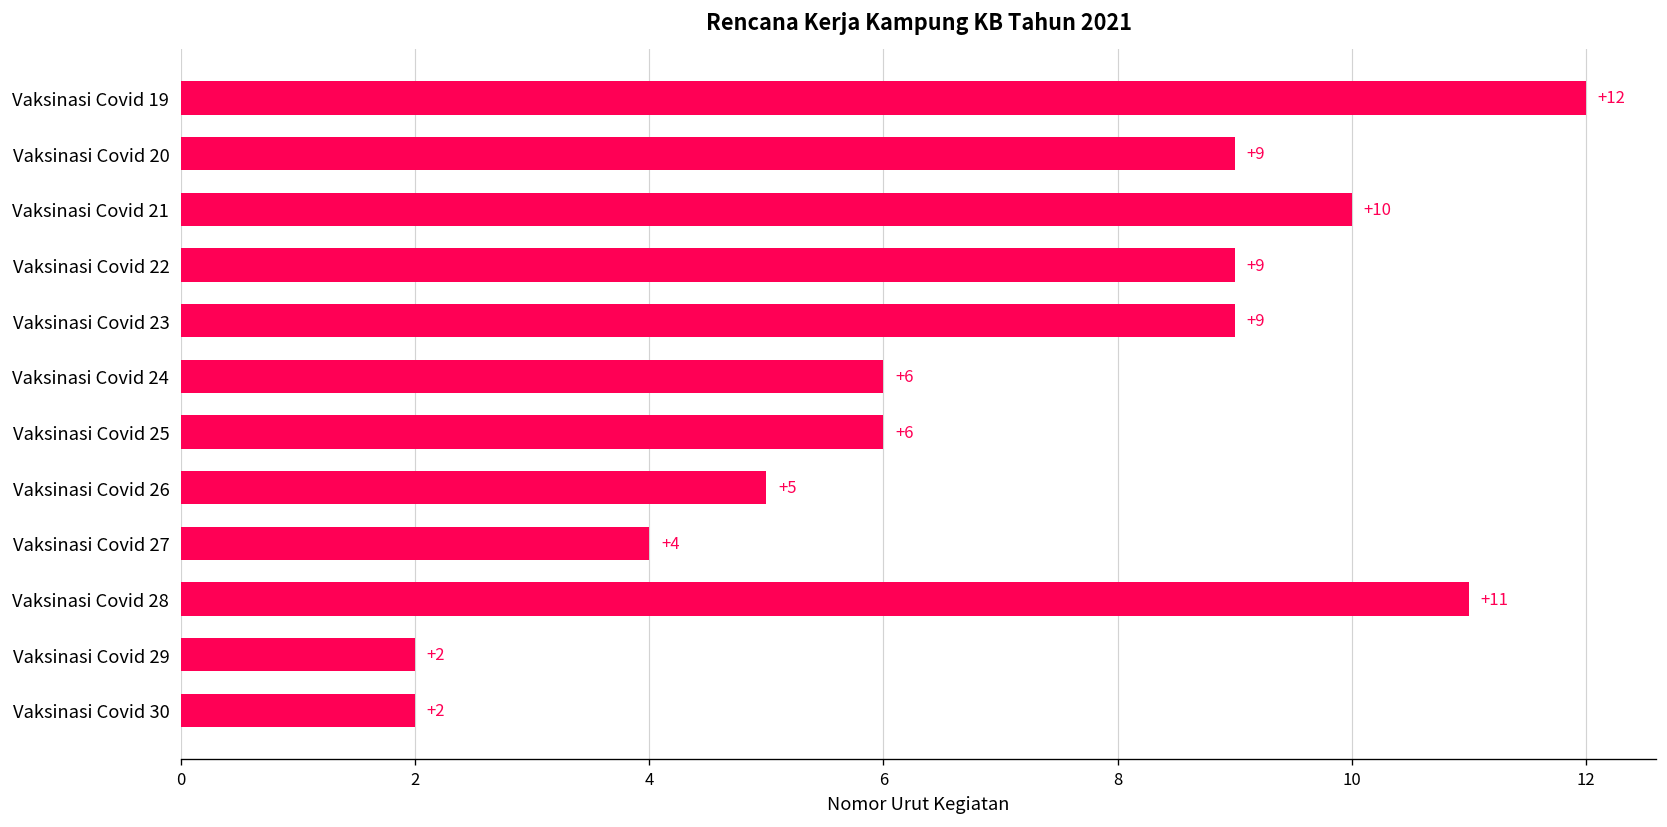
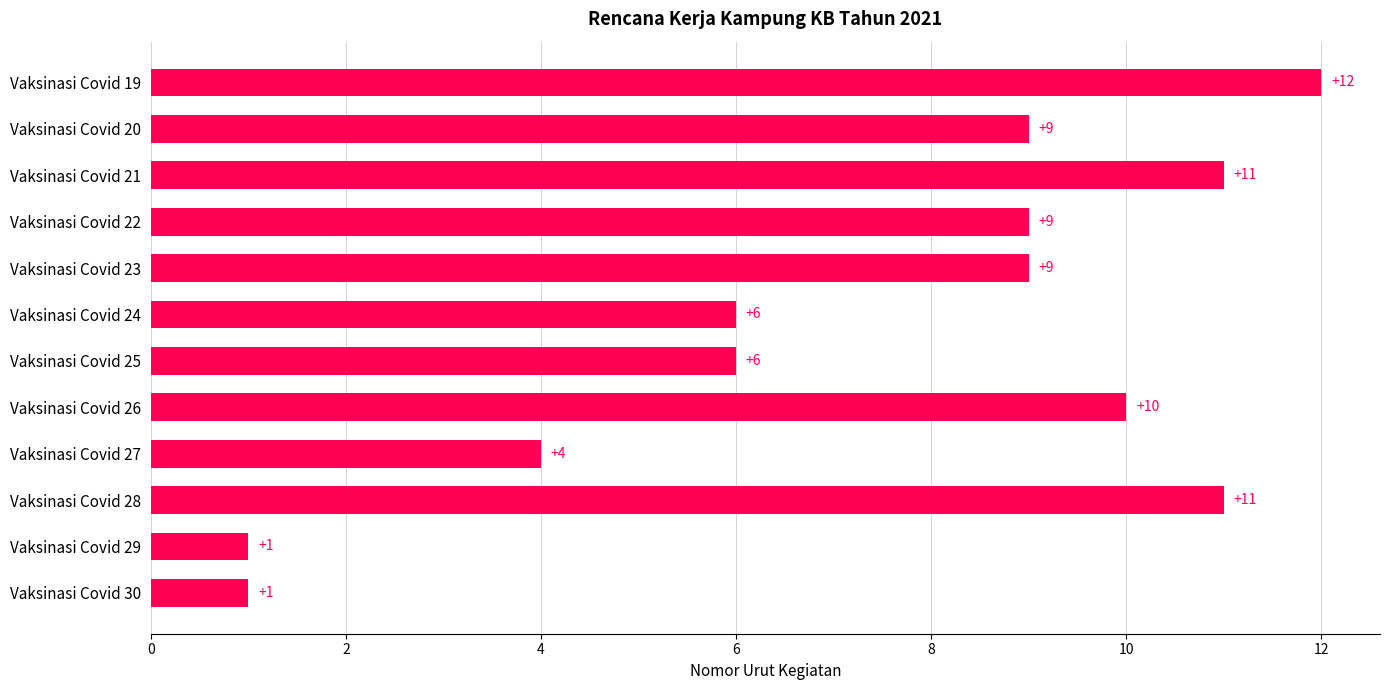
Vaksinasi Covid 21: +10 -> +11
Vaksinasi Covid 26: +5 -> +10
Vaksinasi Covid 29: +2 -> +1
Vaksinasi Covid 30: +2 -> +1
